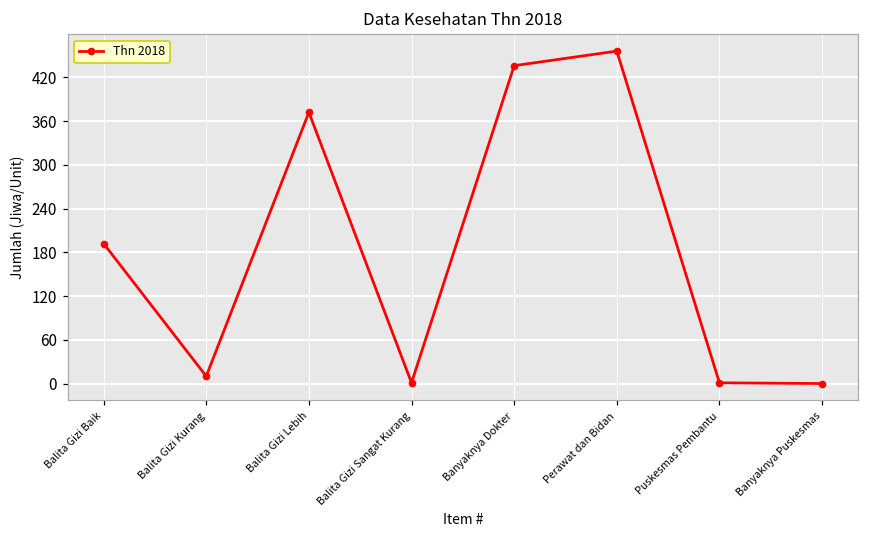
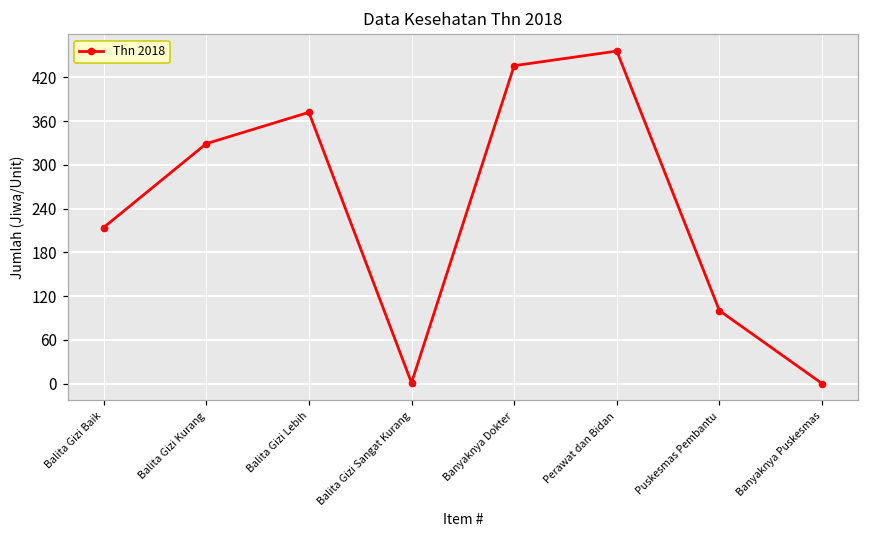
Balita Gizi Baik: 190 -> 210
Balita Gizi Kurang: 10 -> 330
Puskesmas Pembantu: 0 -> 100
